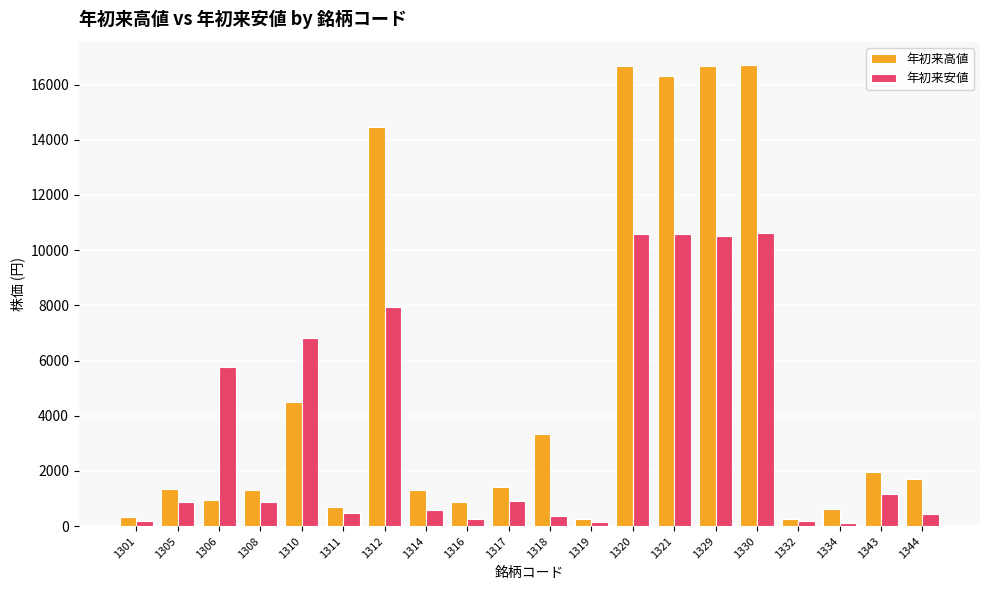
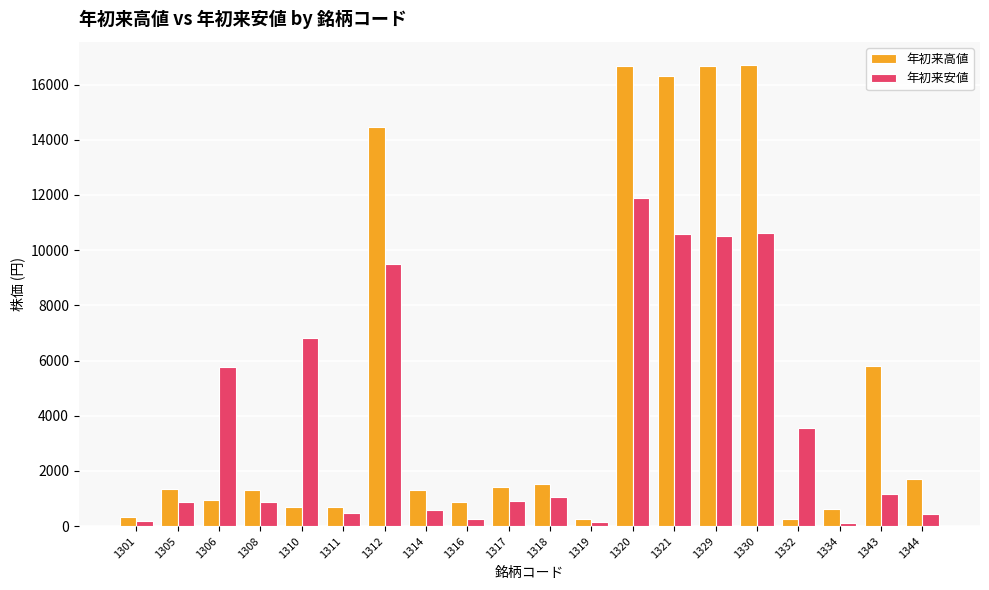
年初来高値, 1310: 4500 -> 700
年初来安値, 1312: 7900 -> 9500
年初来高値, 1318: 3300 -> 1500
年初来安値, 1318: 400 -> 1100
年初来安値, 1320: 10600 -> 11900
年初来安値, 1332: 200 -> 3600
年初来高値, 1343: 1900 -> 5800
